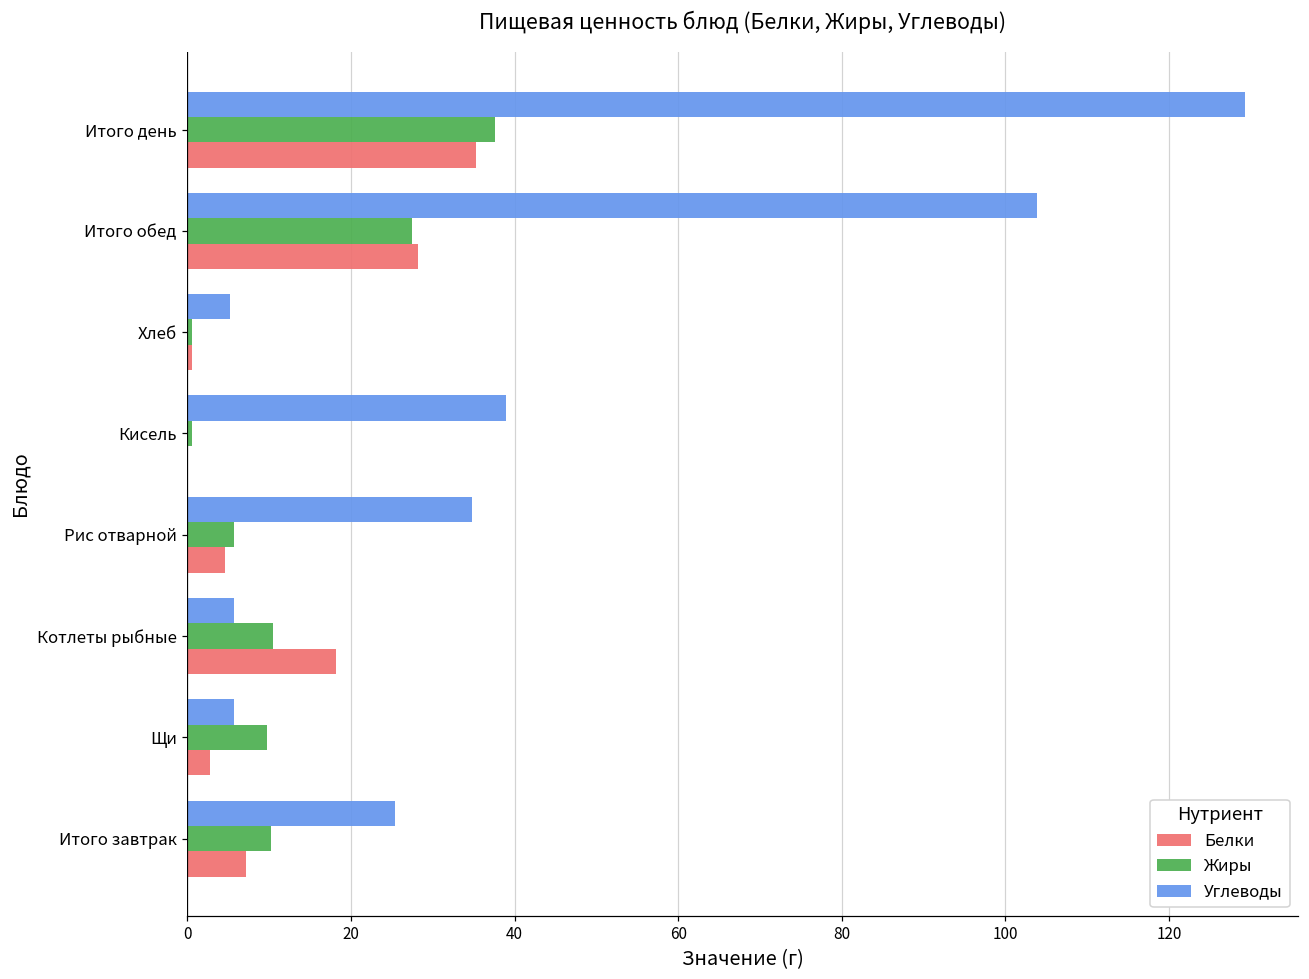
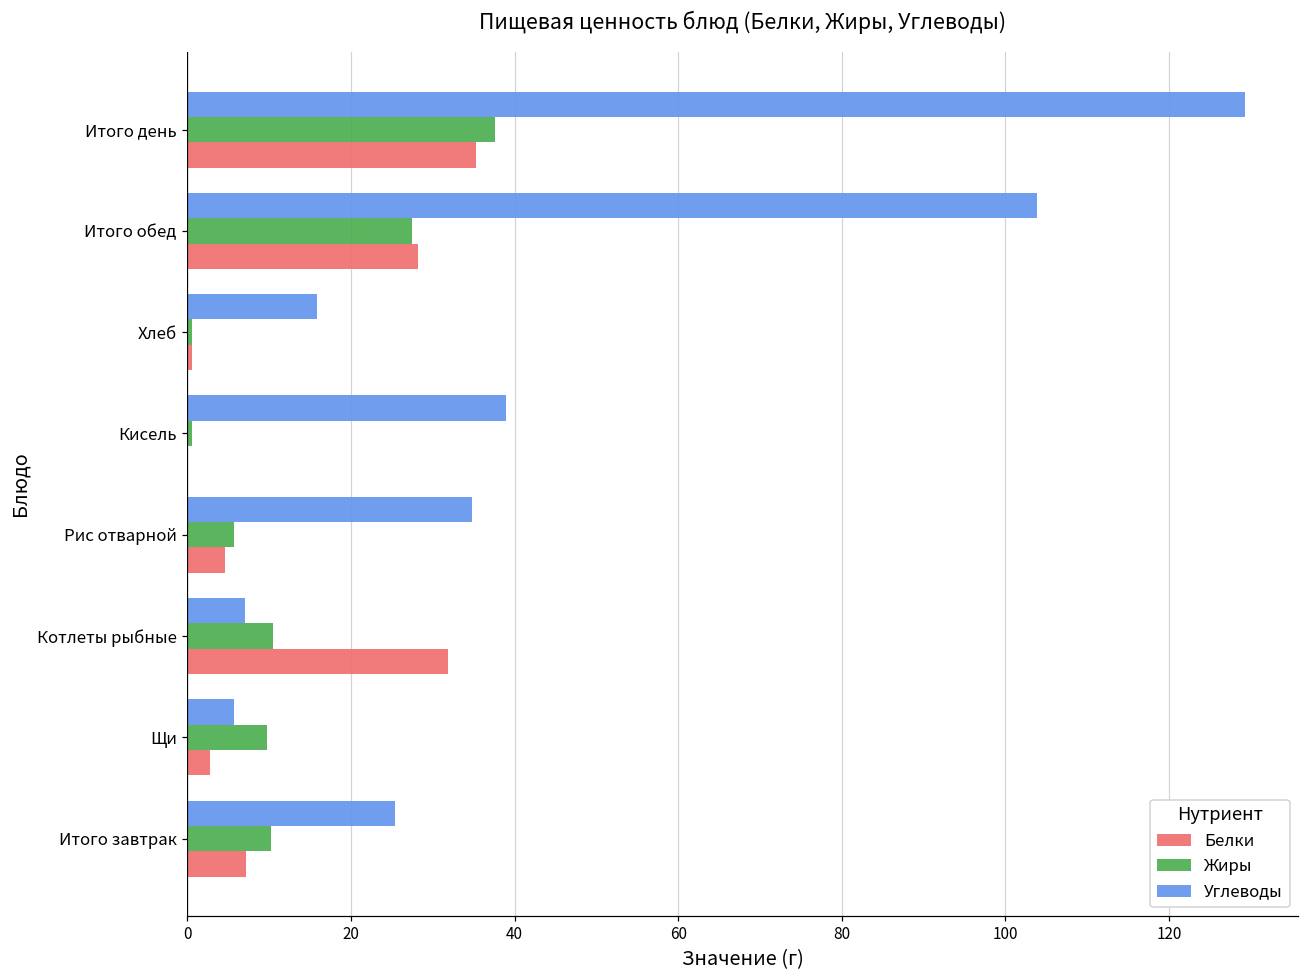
Углеводы, Хлеб: 5 -> 16
Углеводы, Котлеты рыбные: 6 -> 7
Белки, Котлеты рыбные: 18 -> 32
